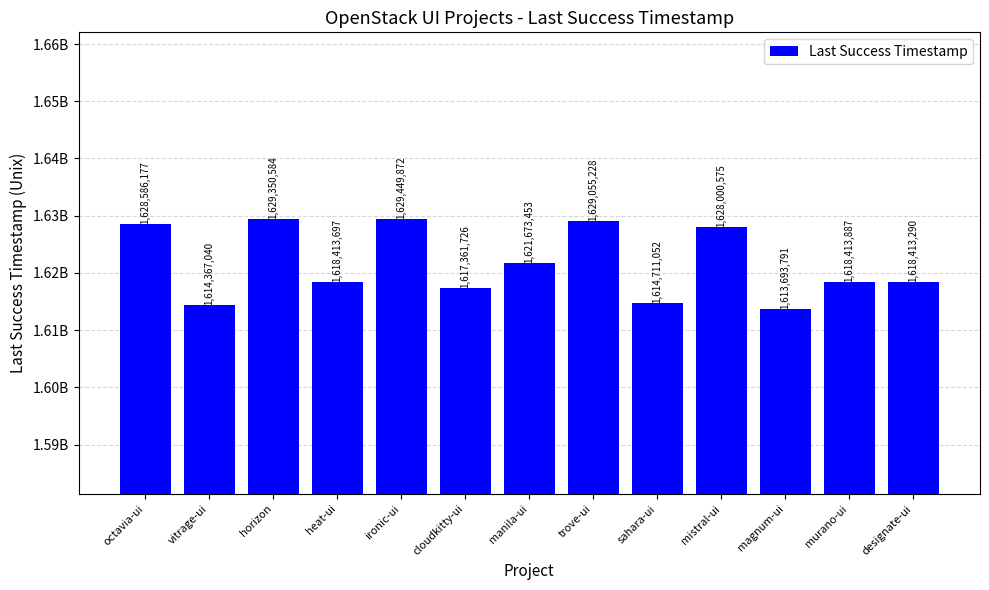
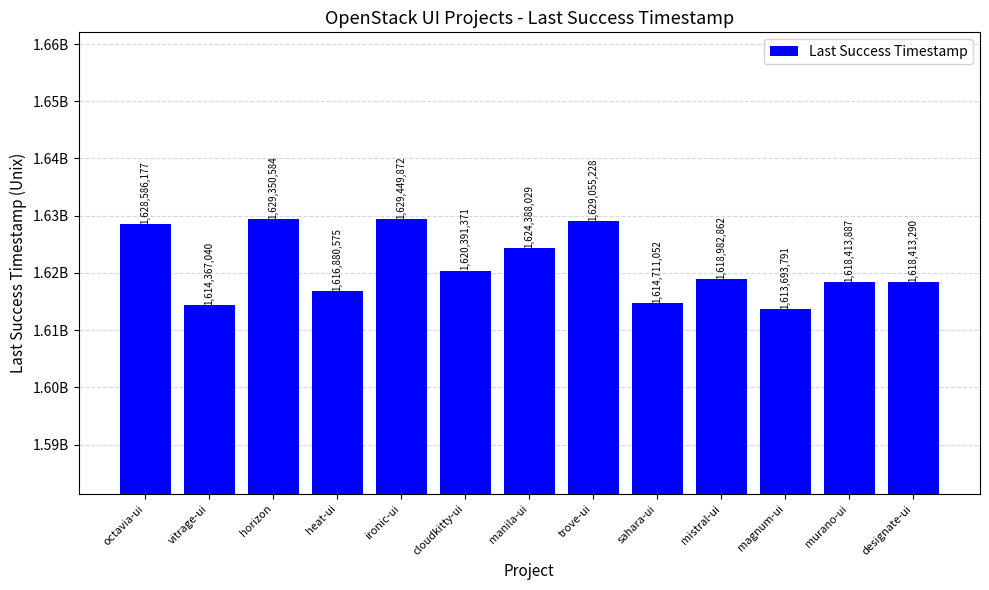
heat-ui: 1,618,413,697 -> 1,616,880,575
cloudkitty-ui: 1,617,361,726 -> 1,620,391,371
manila-ui: 1,621,673,453 -> 1,624,388,029
mistral-ui: 1,628,000,575 -> 1,618,982,862
